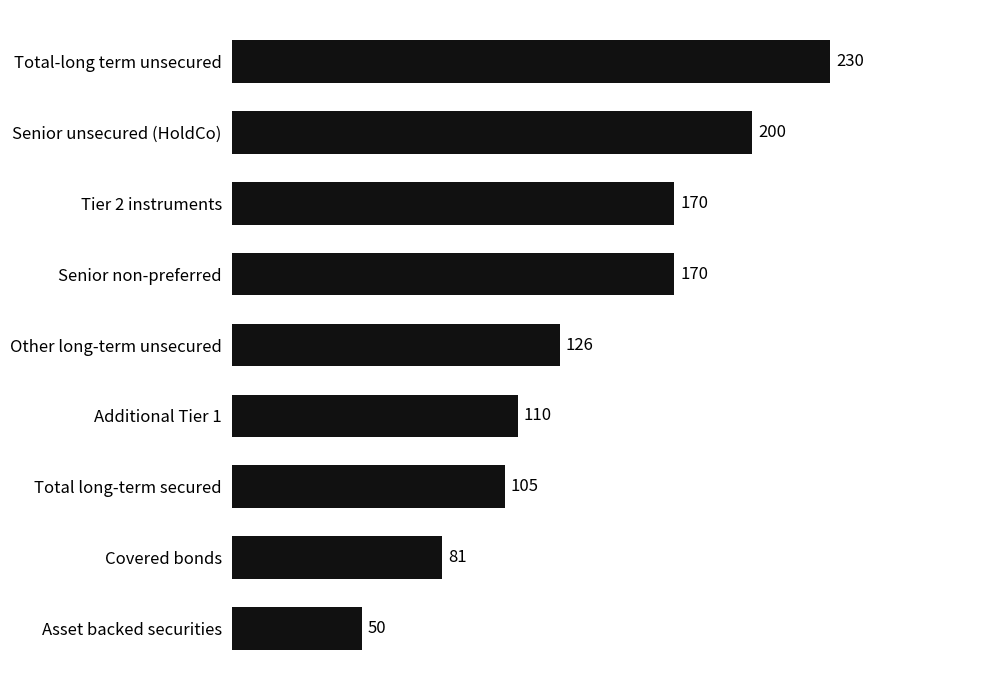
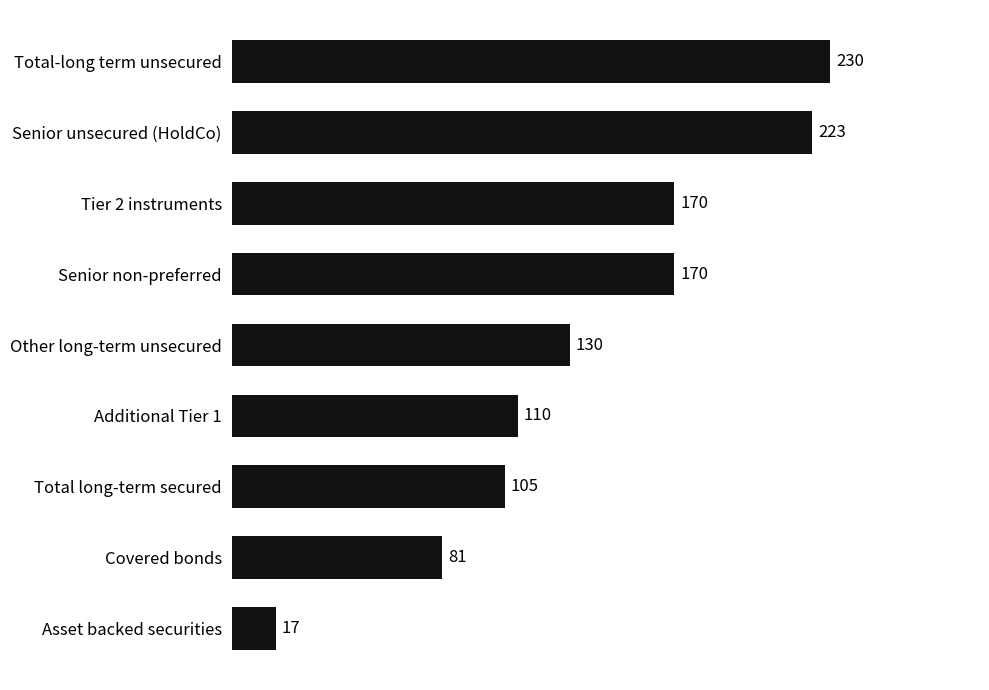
Senior unsecured (HoldCo): 200 -> 223
Other long-term unsecured: 126 -> 130
Asset backed securities: 50 -> 17
